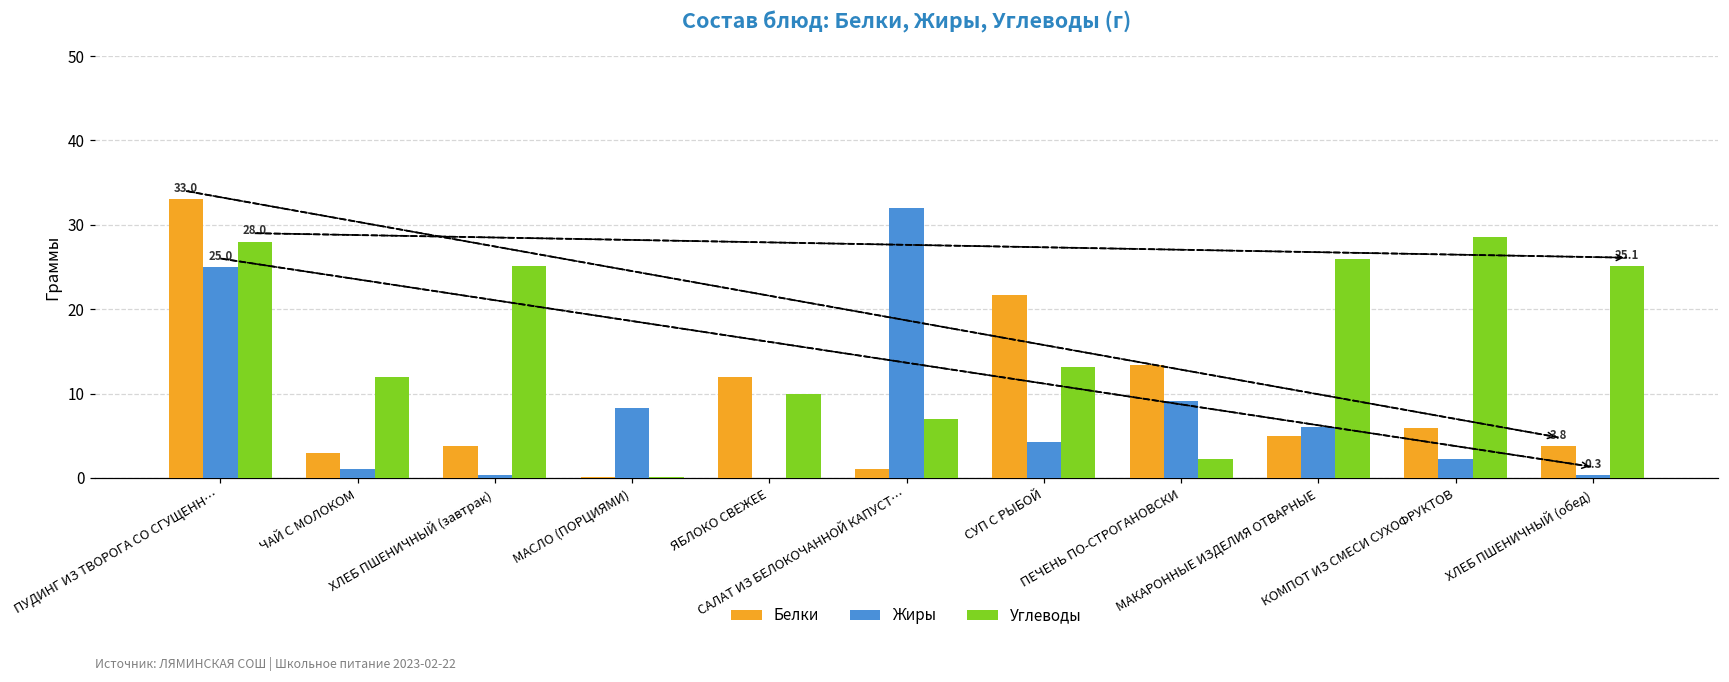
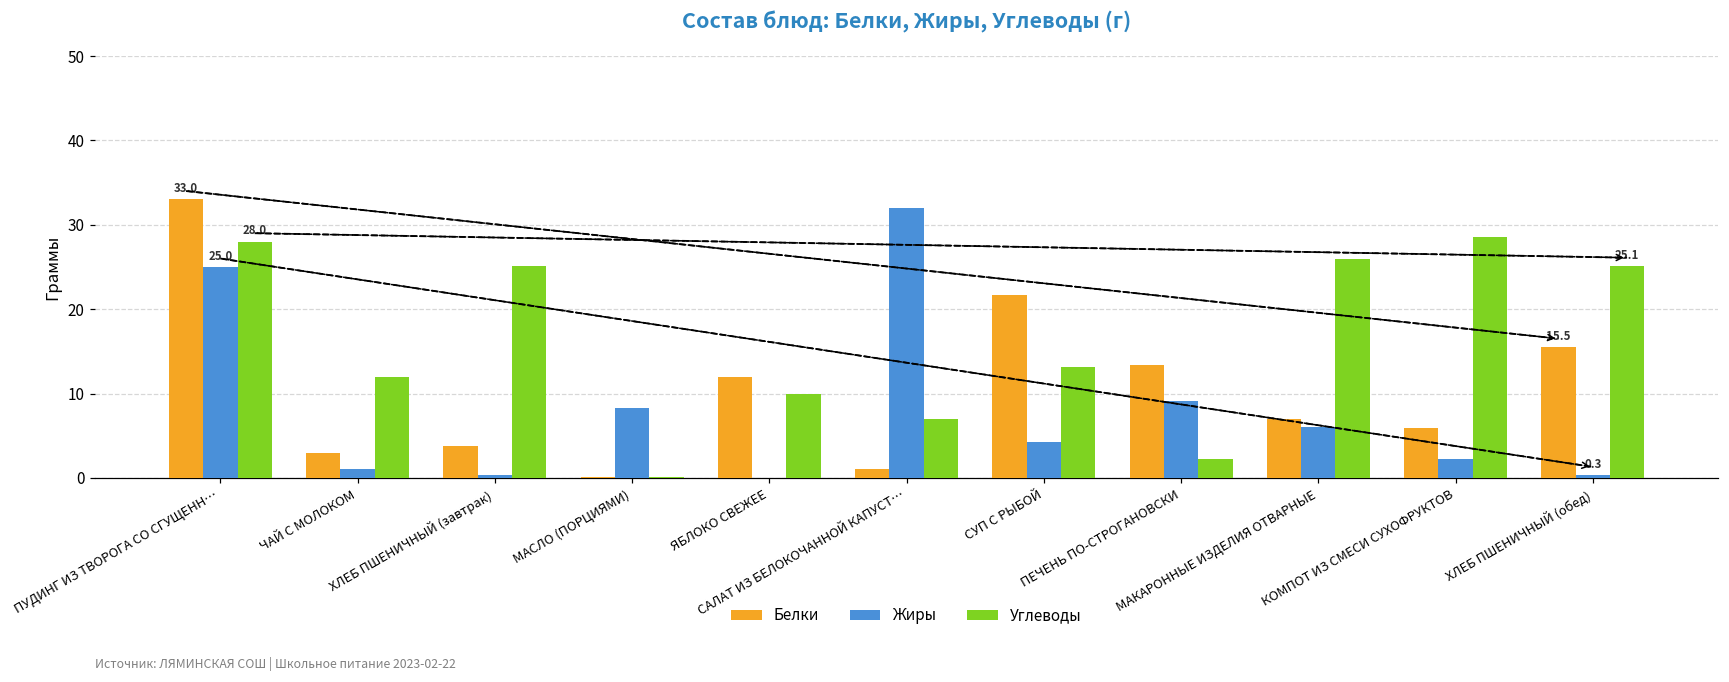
Белки, МАКАРОННЫЕ ИЗДЕЛИЯ ОТВАРНЫЕ: 5 -> 7
Белки, ХЛЕБ ПШЕНИЧНЫЙ (обед): 3.8 -> 15.5
